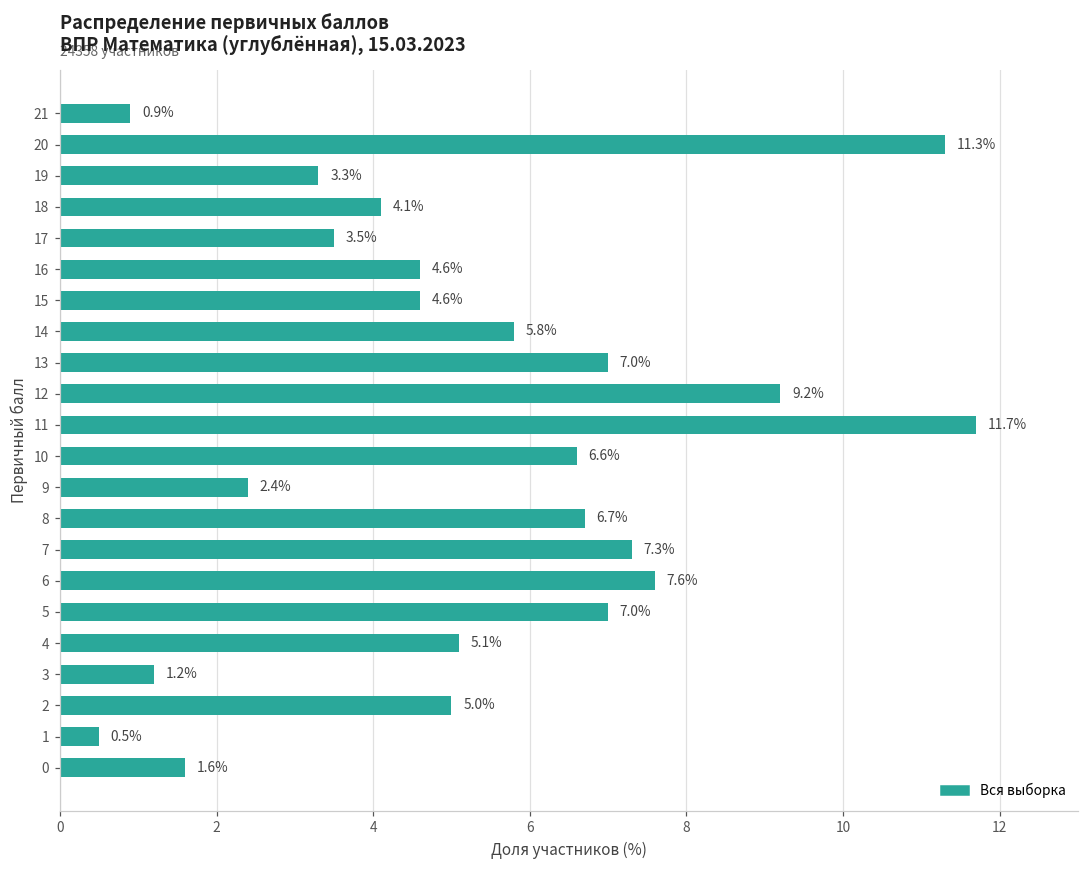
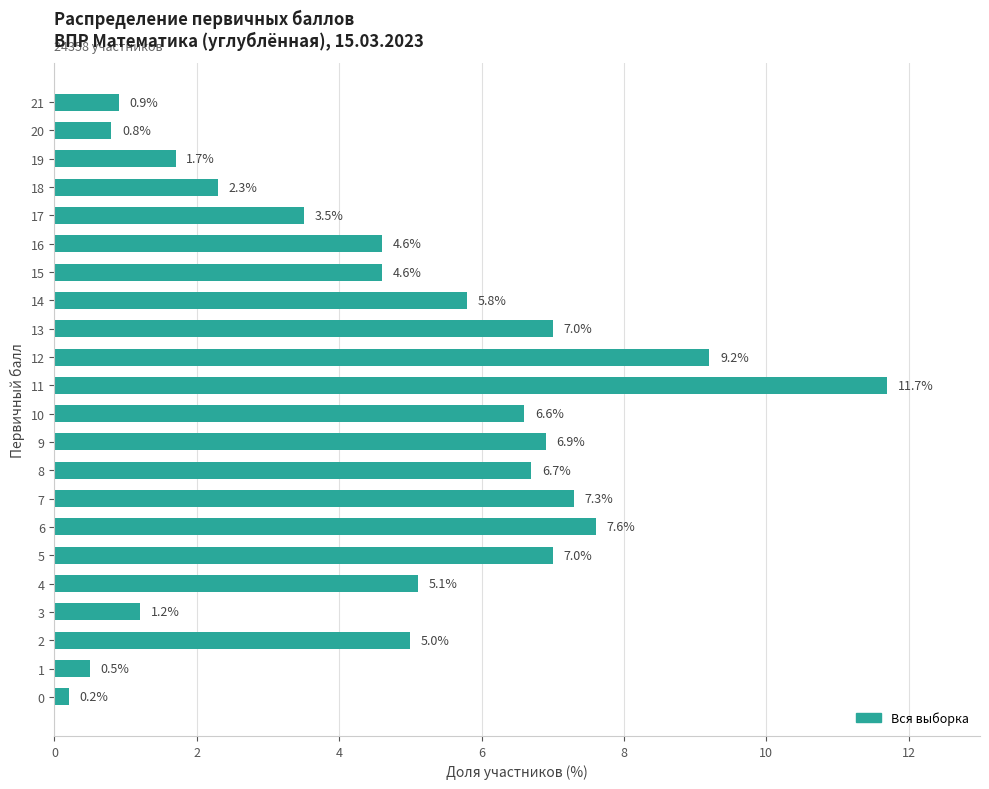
20: 11.3% -> 0.8%
19: 3.3% -> 1.7%
18: 4.1% -> 2.3%
9: 2.4% -> 6.9%
0: 1.6% -> 0.2%
